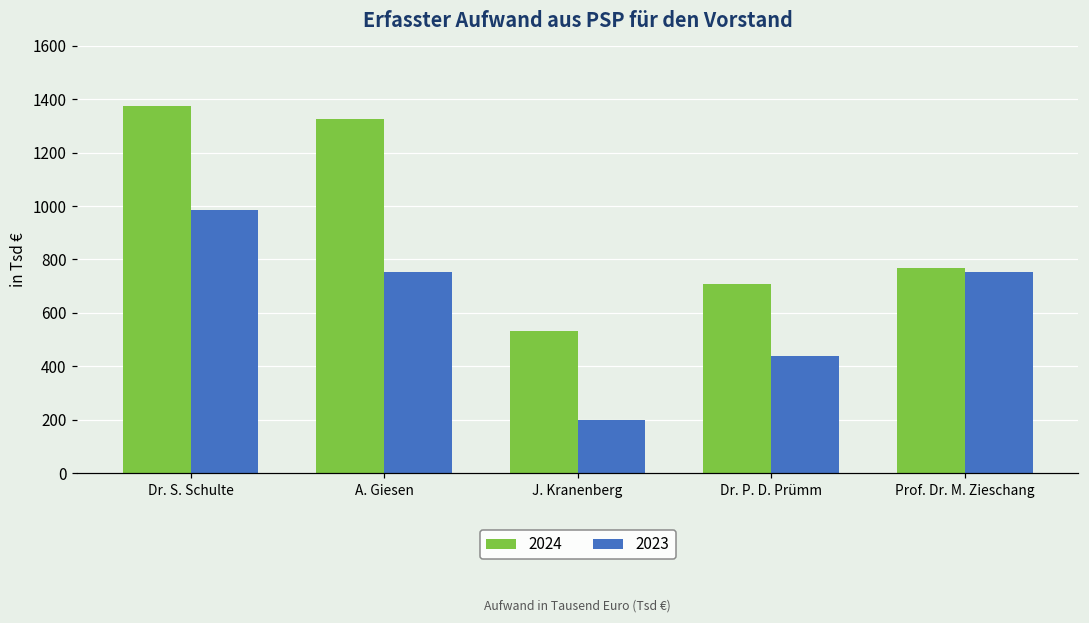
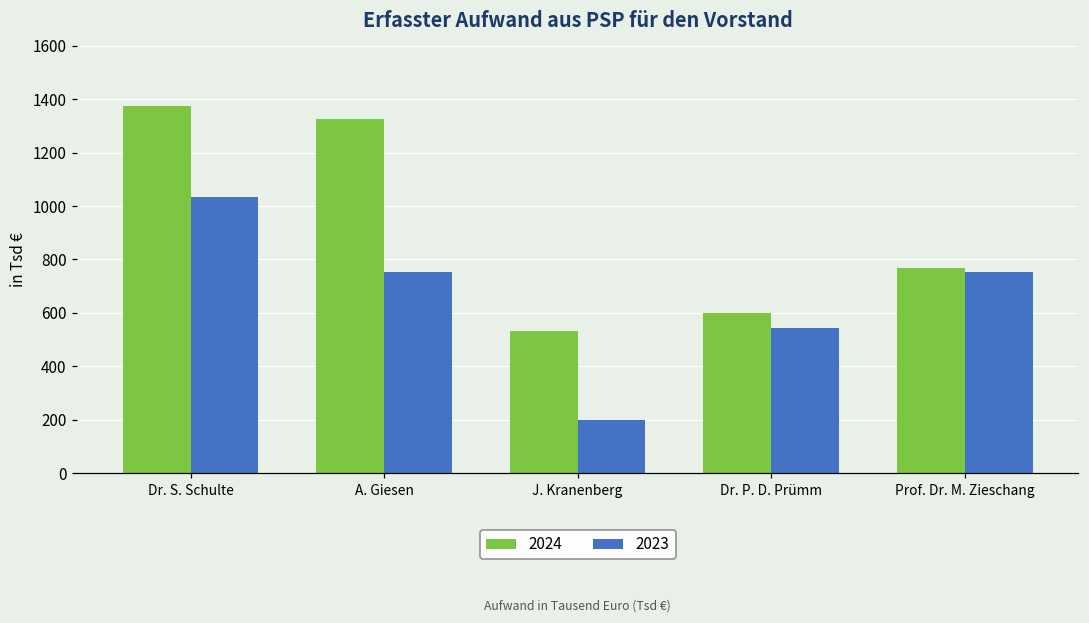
2023, Dr. S. Schulte: 990 -> 1030
2024, Dr. P. D. Prümm: 710 -> 600
2023, Dr. P. D. Prümm: 440 -> 540
